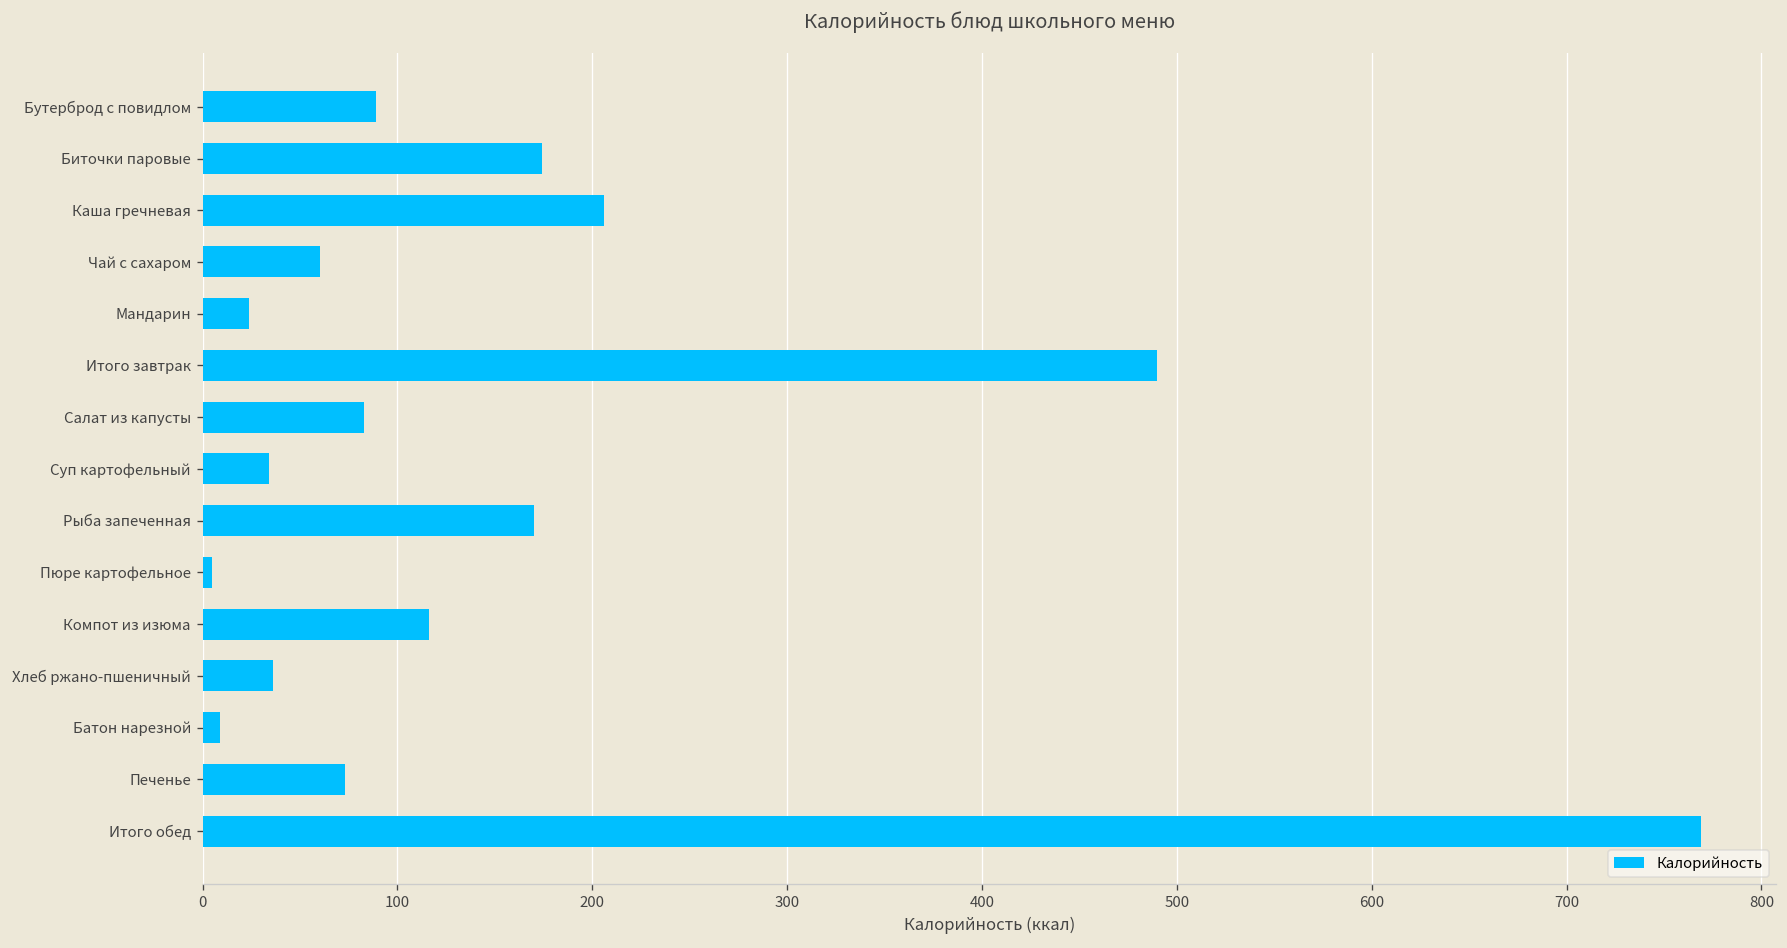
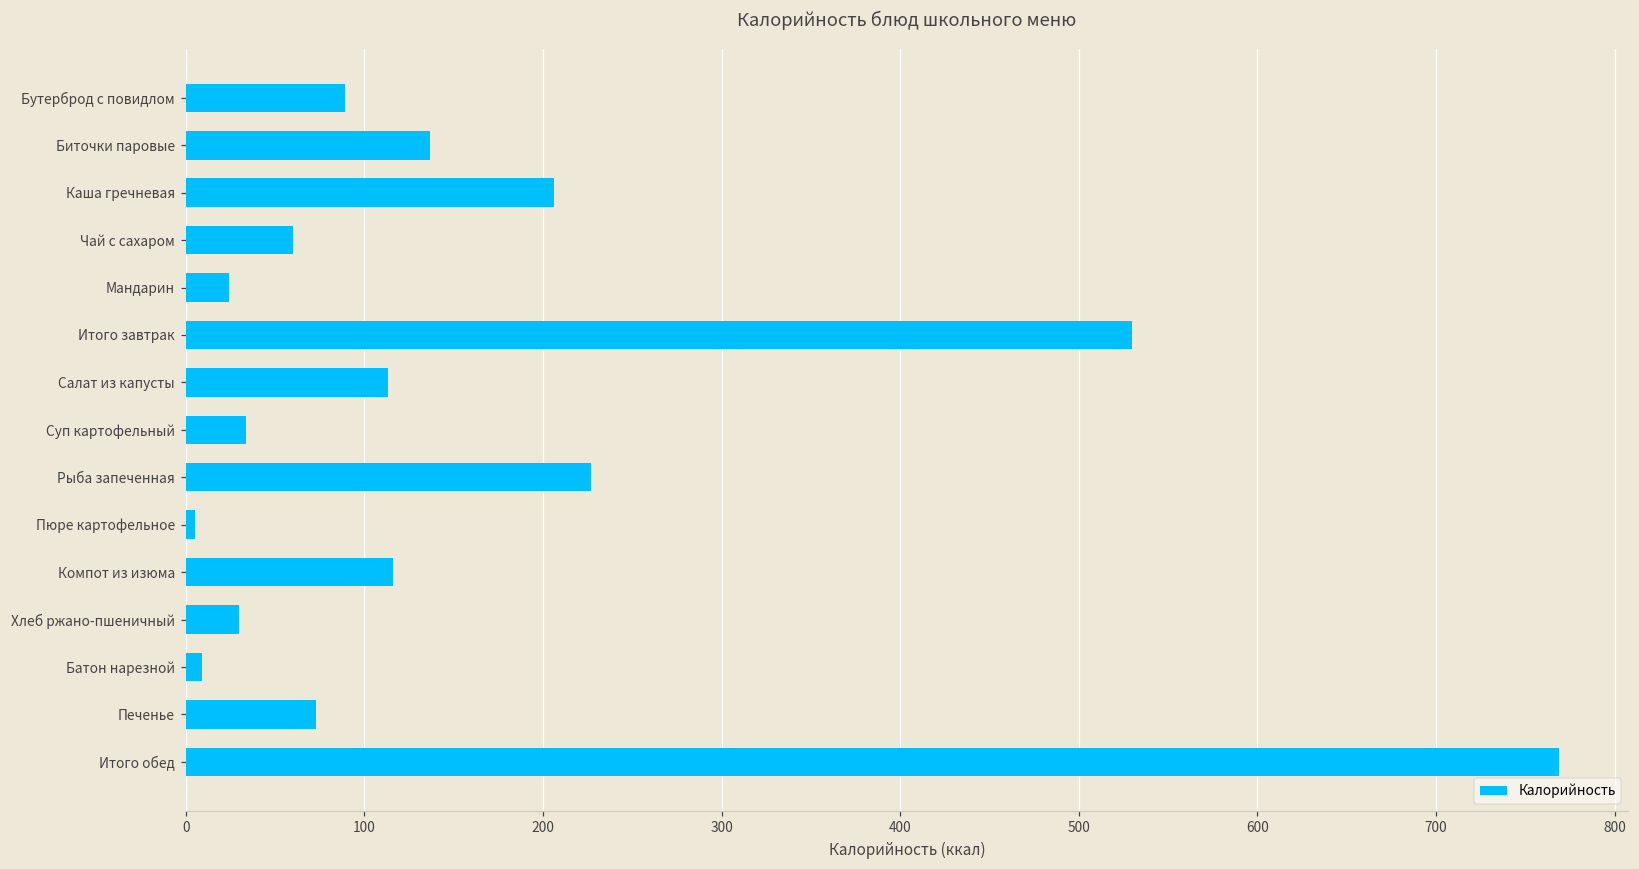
Биточки паровые: 174 -> 137
Итого завтрак: 490 -> 530
Салат из капусты: 83 -> 113
Рыба запеченная: 170 -> 227
Хлеб ржано-пшеничный: 36 -> 30
